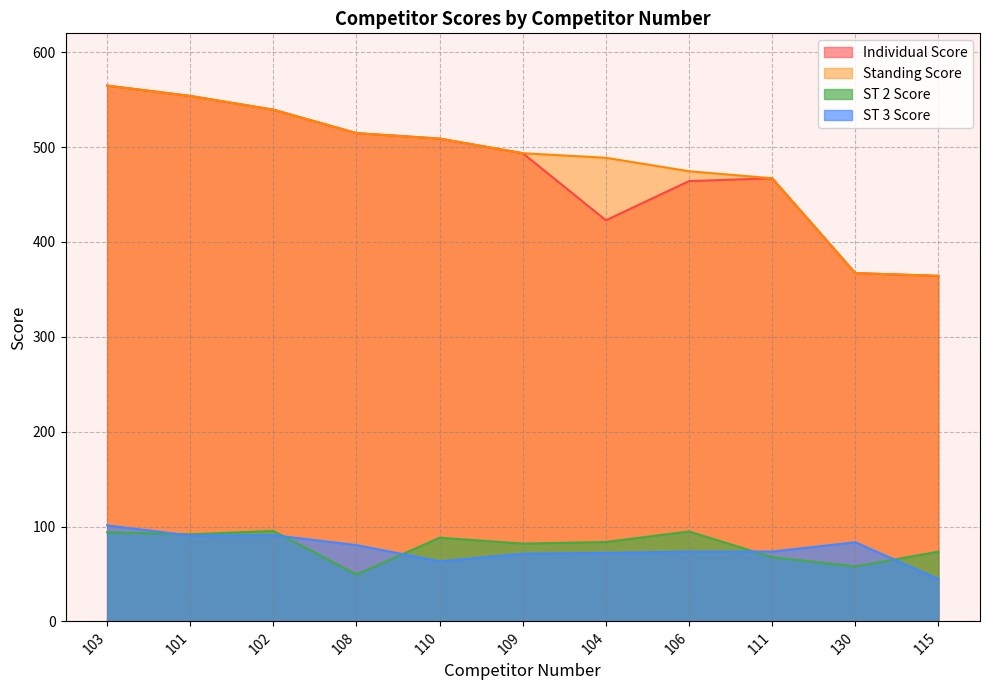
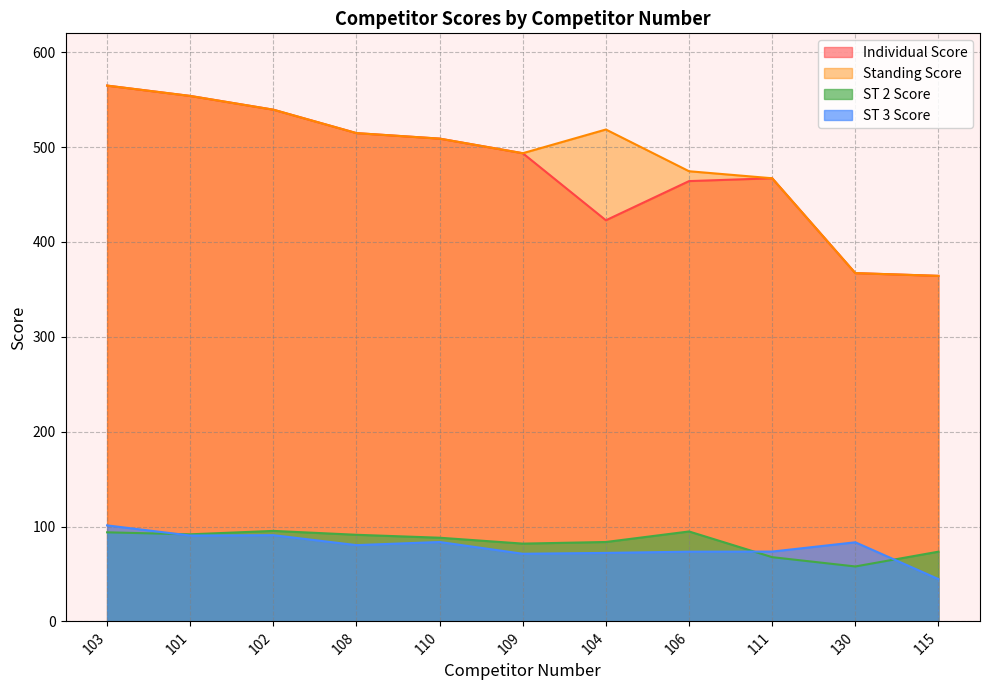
ST 2 Score, 108: 50 -> 90
ST 3 Score, 110: 60 -> 80
Standing Score, 104: 490 -> 520
